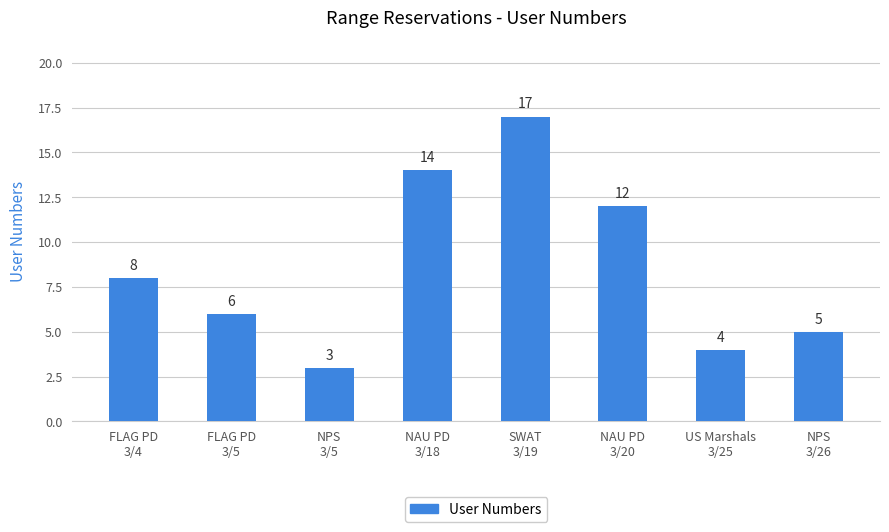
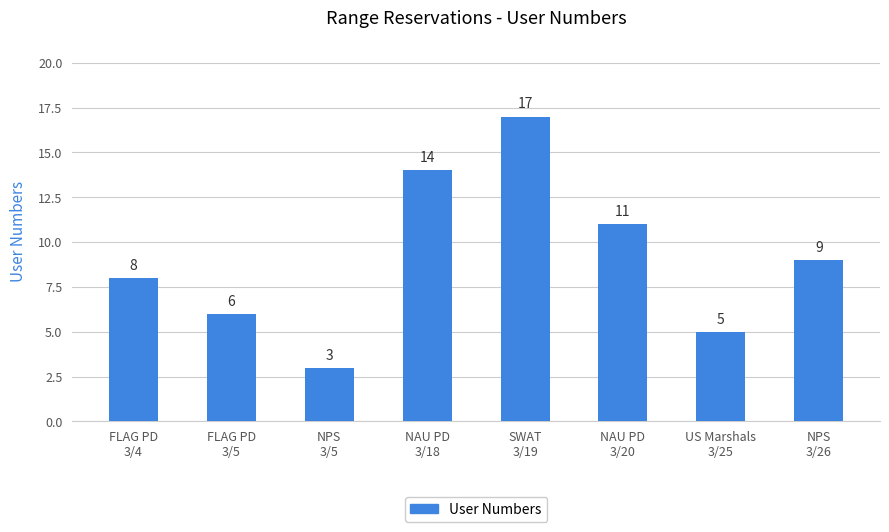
NAU PD 3/20: 12 -> 11
US Marshals 3/25: 4 -> 5
NPS 3/26: 5 -> 9
